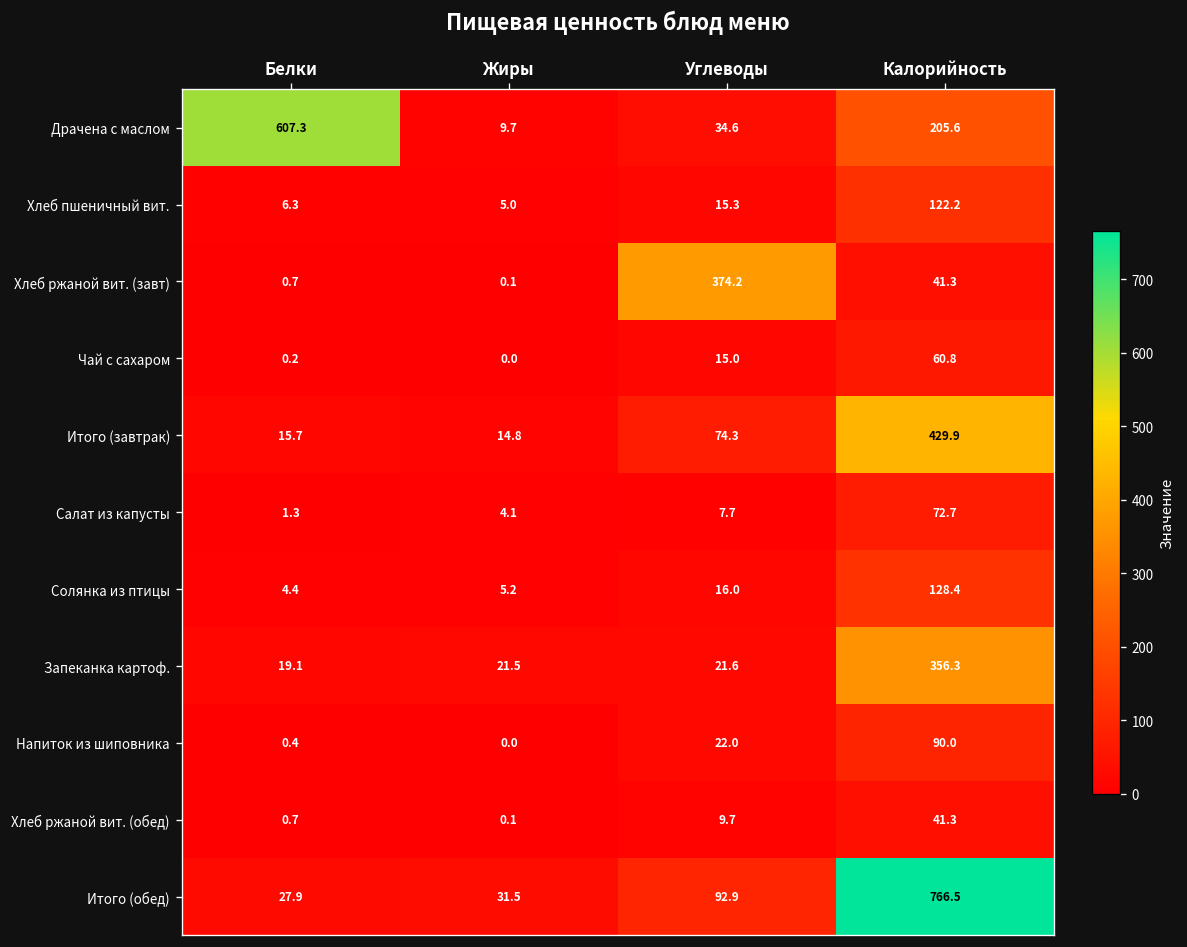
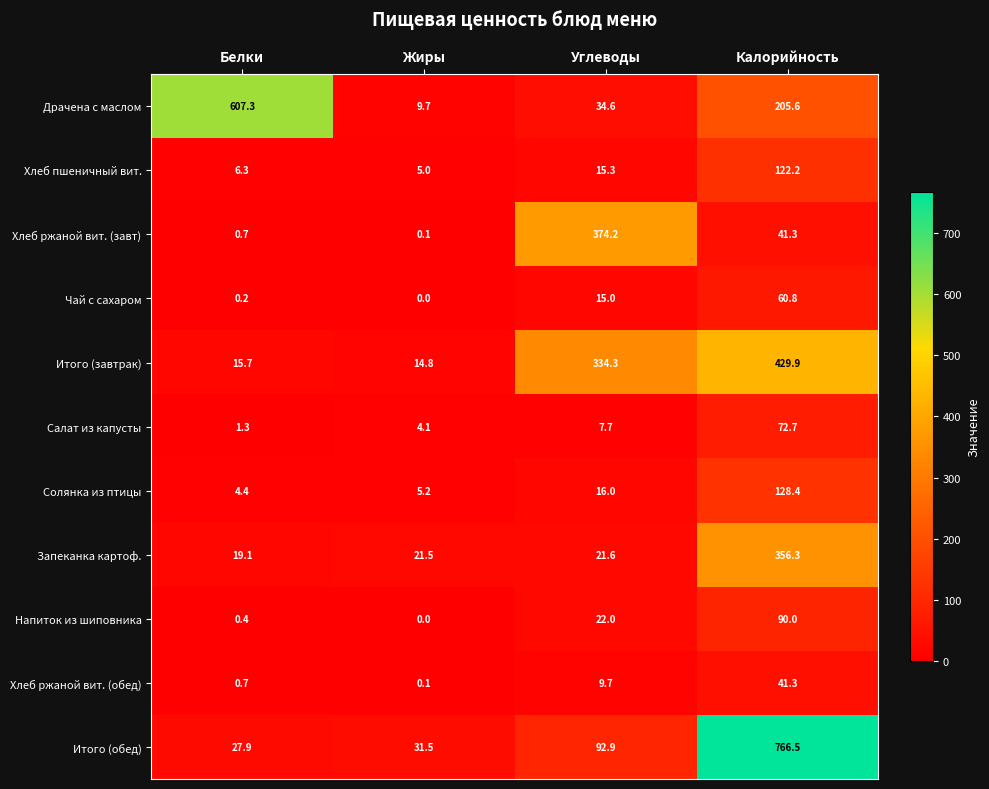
Итого (завтрак), Углеводы: 74.3 -> 334.3
